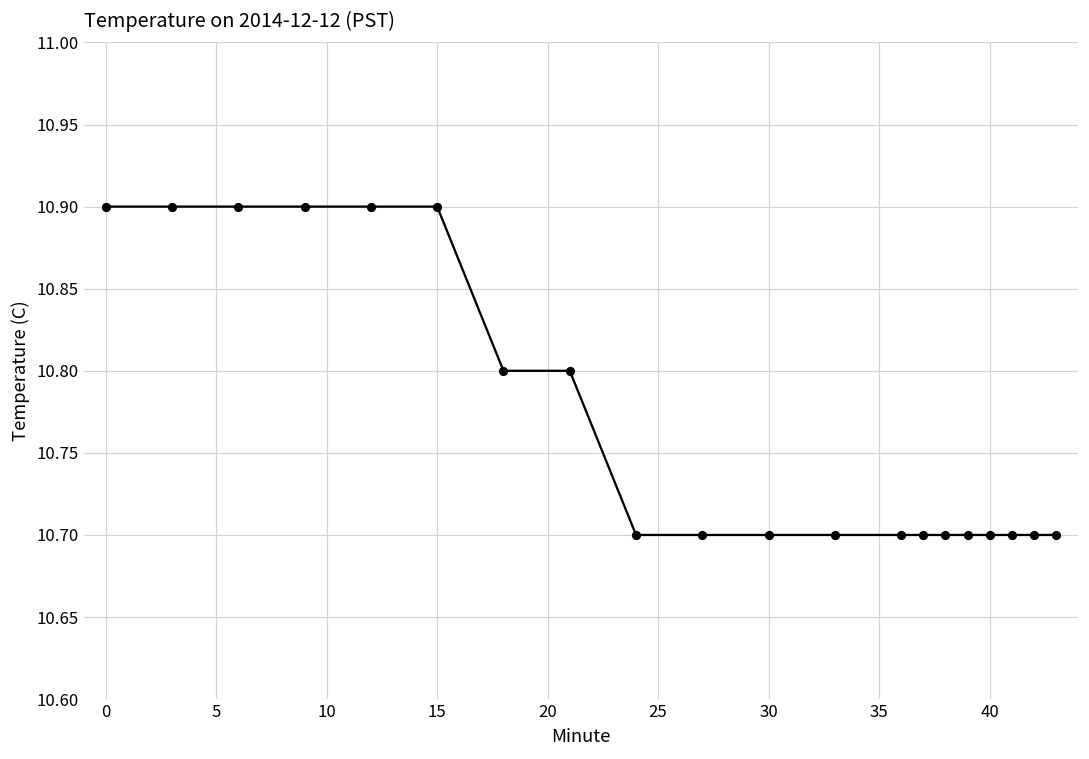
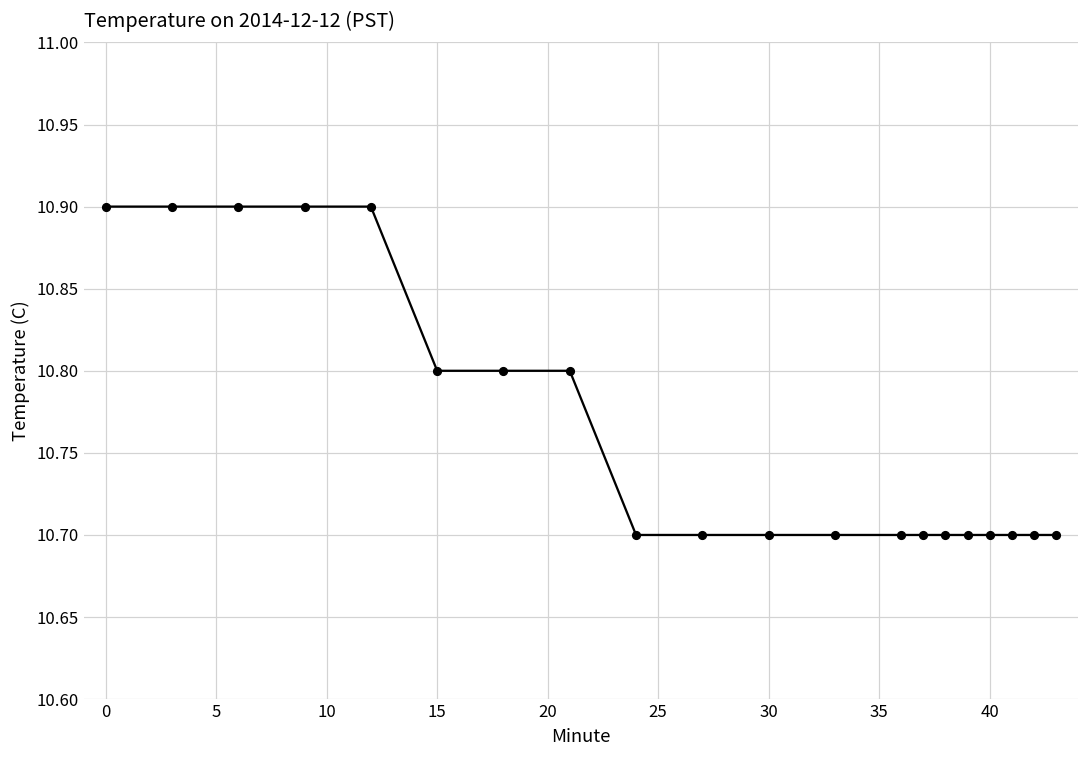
15: 10.9 -> 10.8
